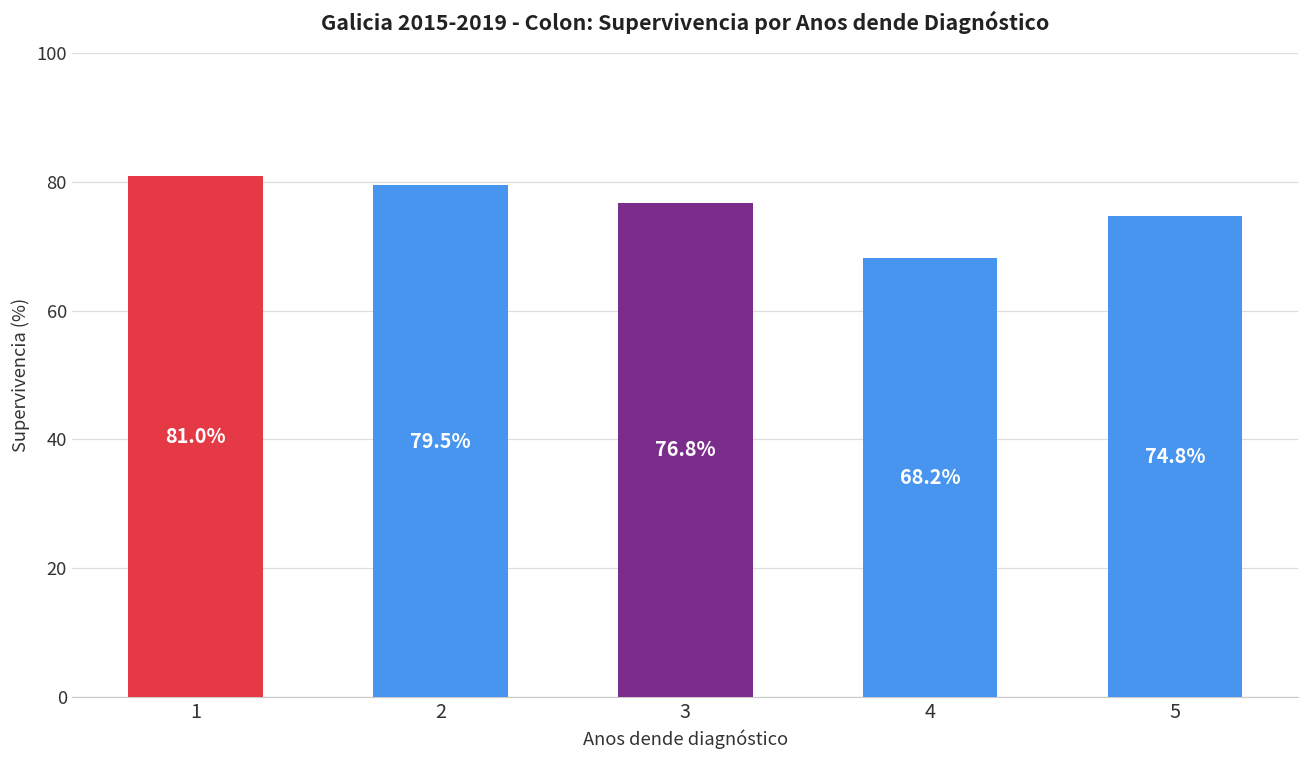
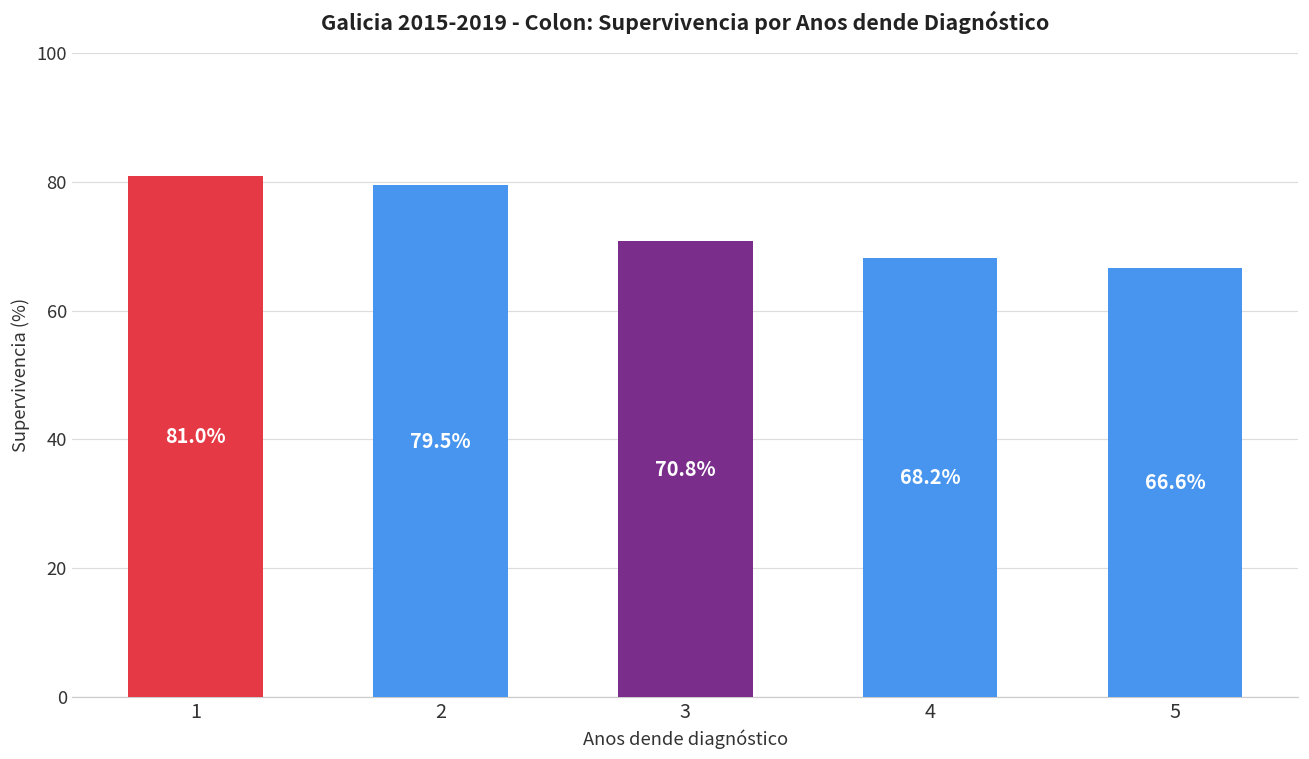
3: 76.8% -> 70.8%
5: 74.8% -> 66.6%
